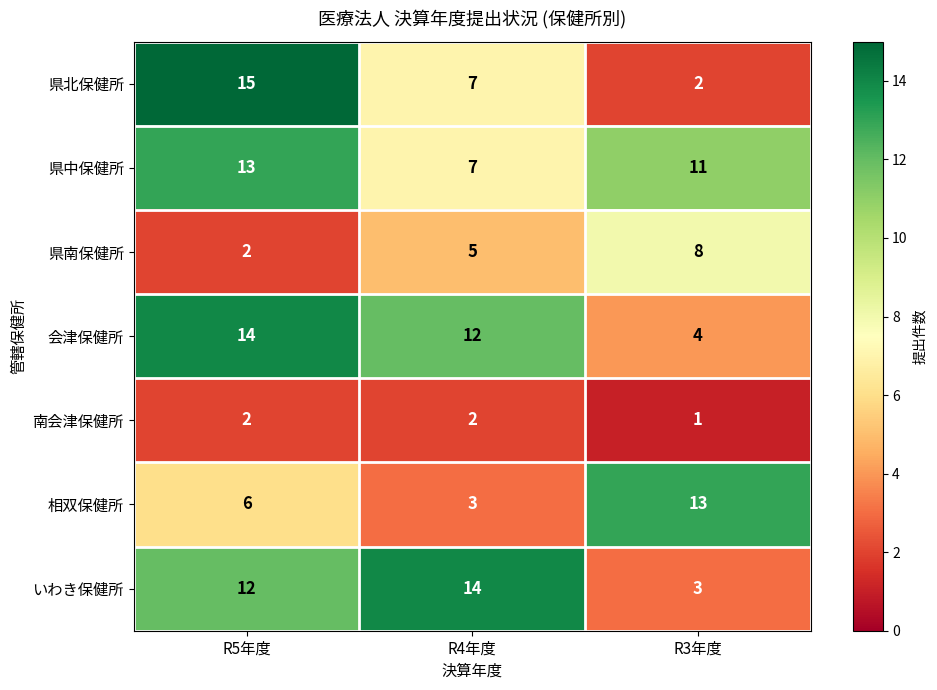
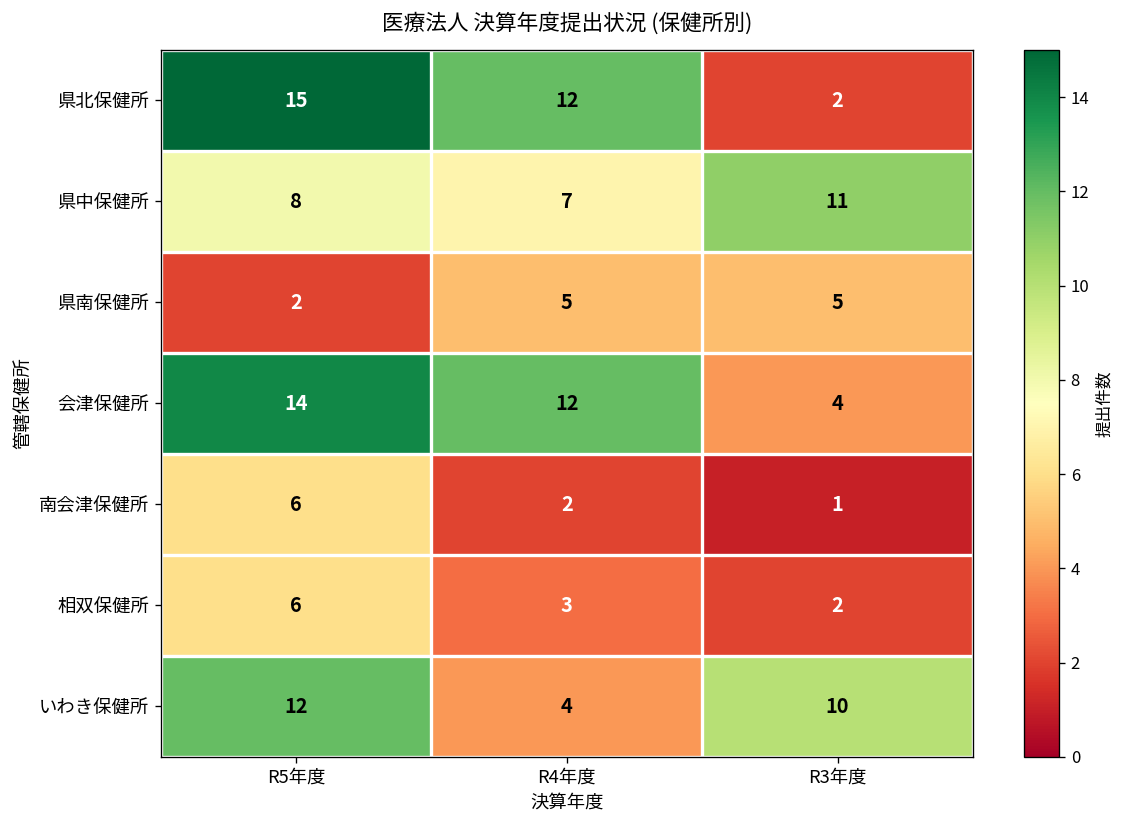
県北保健所, R4年度: 7 -> 12
県中保健所, R5年度: 13 -> 8
県南保健所, R3年度: 8 -> 5
南会津保健所, R5年度: 2 -> 6
相双保健所, R3年度: 13 -> 2
いわき保健所, R4年度: 14 -> 4
いわき保健所, R3年度: 3 -> 10
